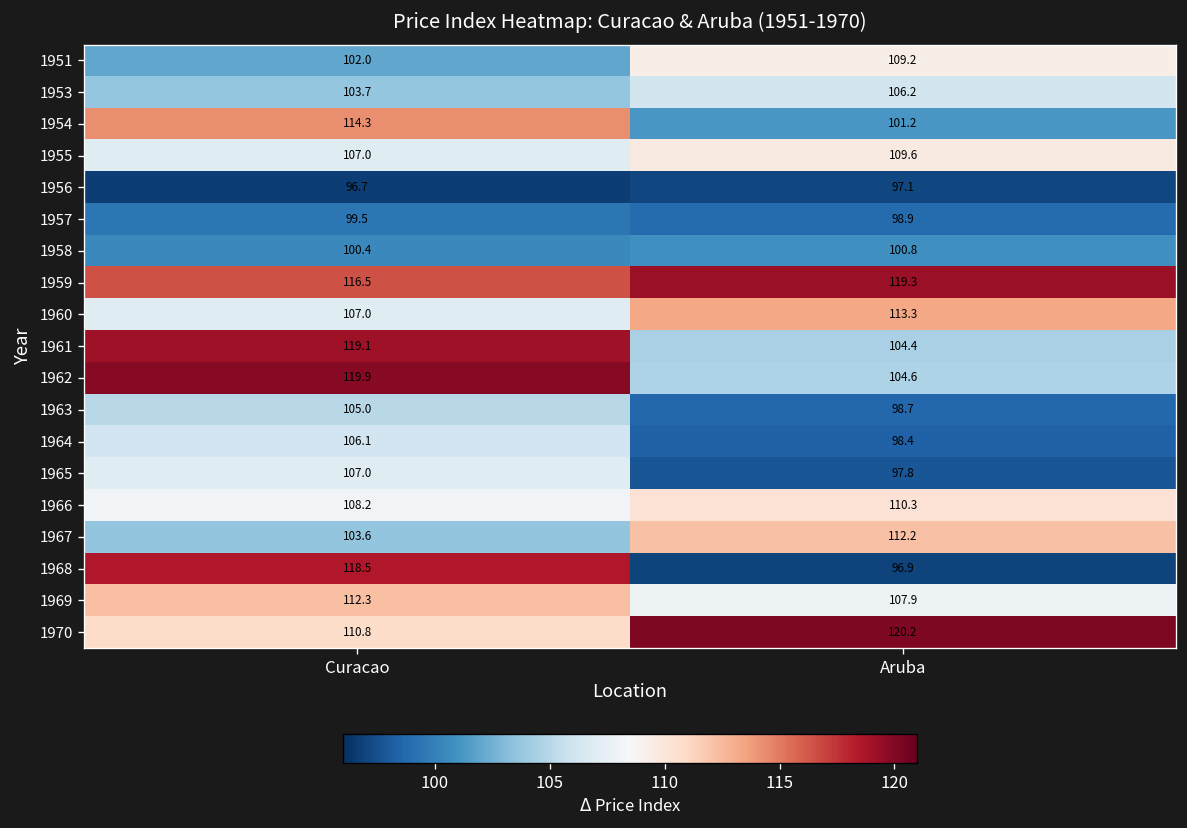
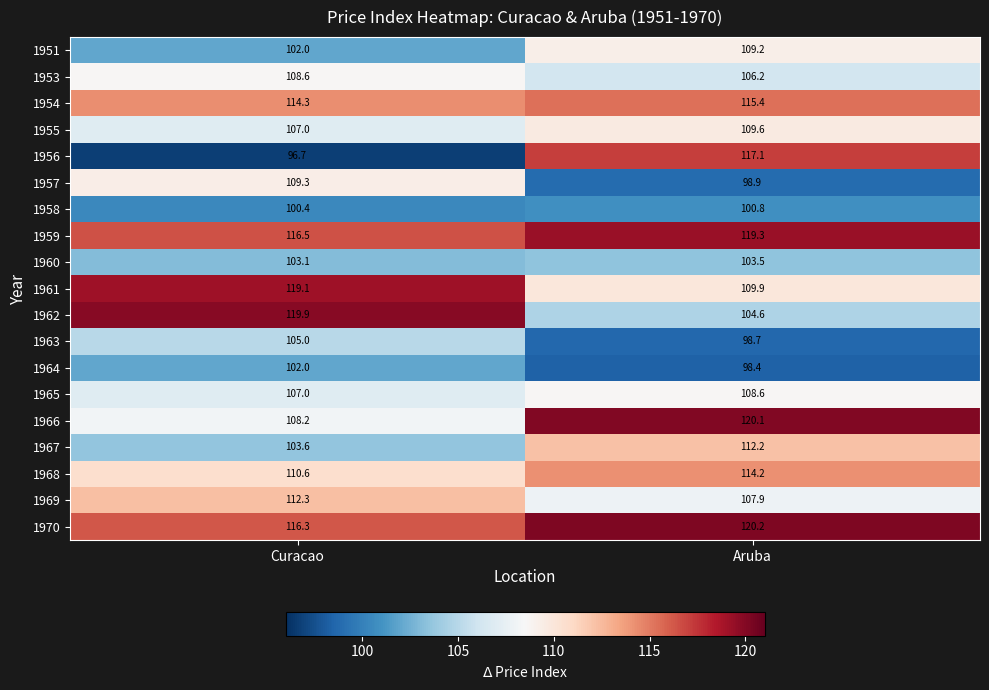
1953, Curacao: 103.7 -> 108.6
1954, Aruba: 101.2 -> 115.4
1956, Aruba: 97.1 -> 117.1
1957, Curacao: 99.5 -> 109.3
1960, Curacao: 107.0 -> 103.1
1960, Aruba: 113.3 -> 103.5
1961, Aruba: 104.4 -> 109.9
1964, Curacao: 106.1 -> 102.0
1965, Aruba: 97.8 -> 108.6
1966, Aruba: 110.3 -> 120.1
1968, Curacao: 118.5 -> 110.6
1968, Aruba: 96.9 -> 114.2
1970, Curacao: 110.8 -> 116.3
